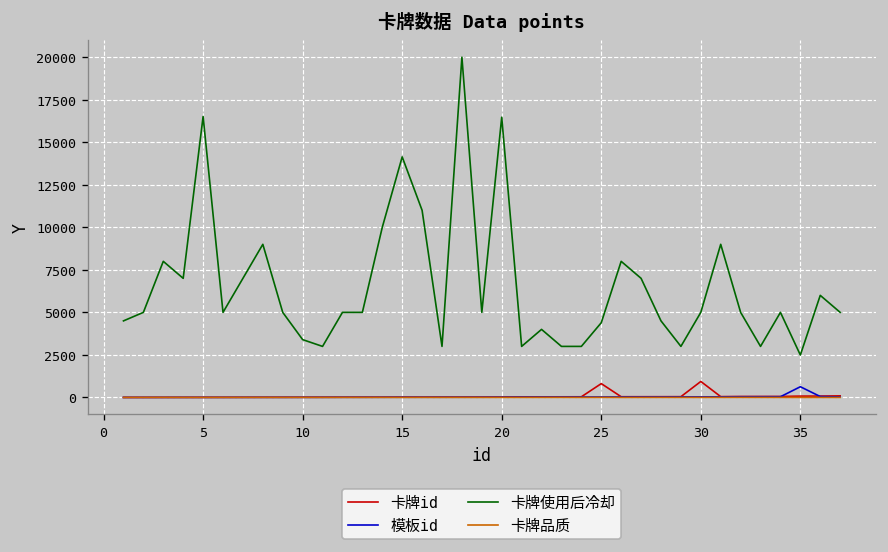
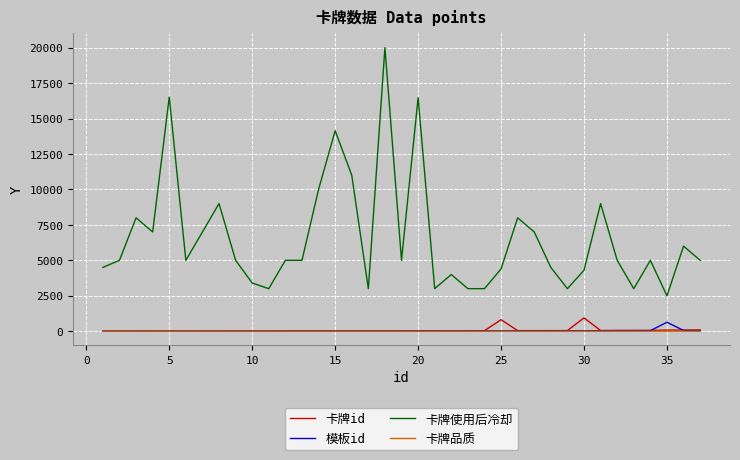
卡牌使用后冷却, 30: 5000 -> 4300
